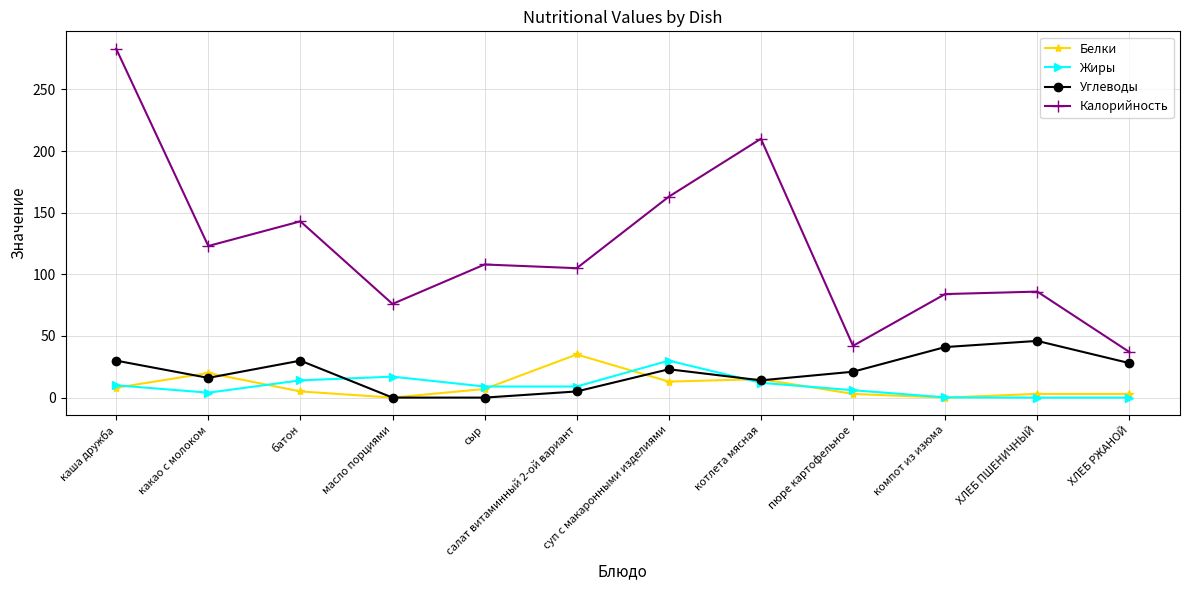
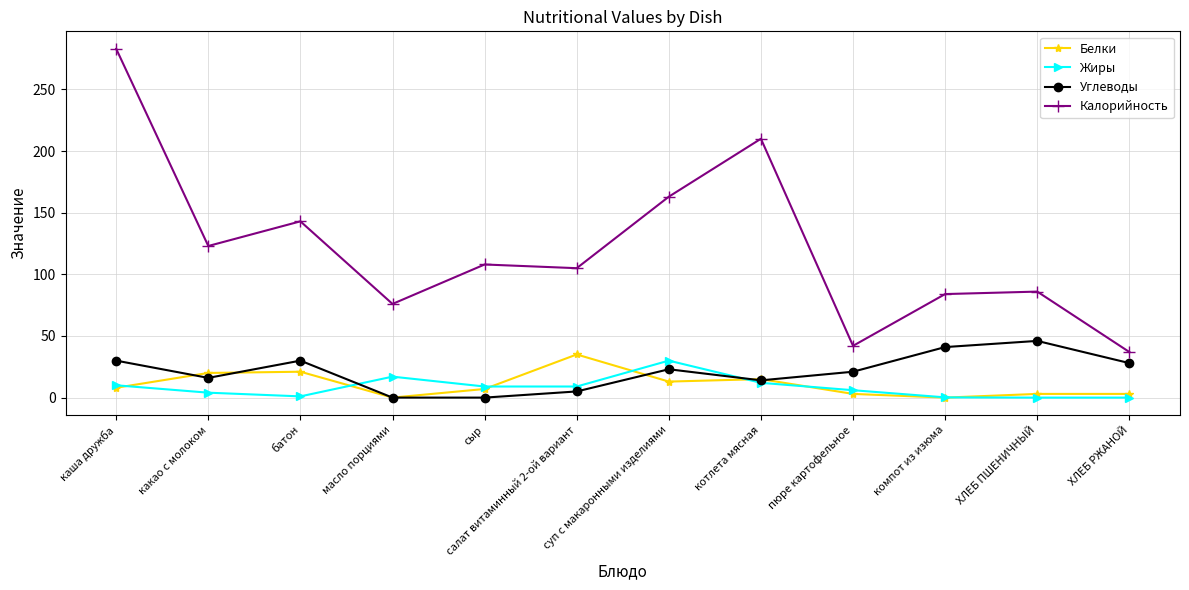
Белки, батон: 5 -> 21
Жиры, батон: 14 -> 1
